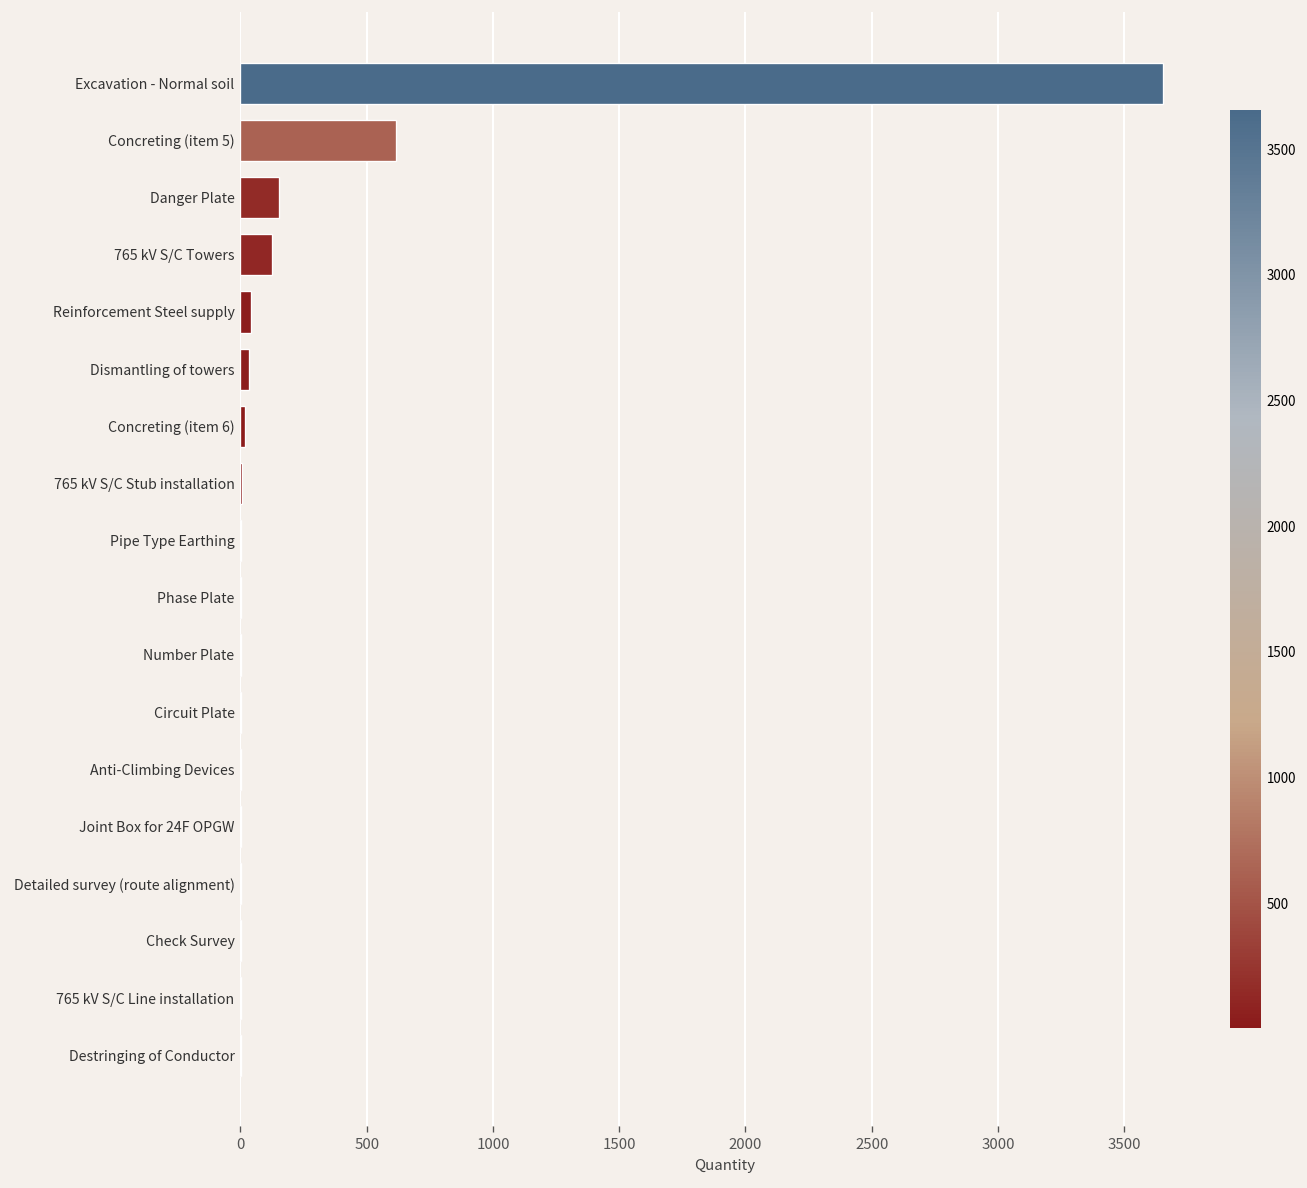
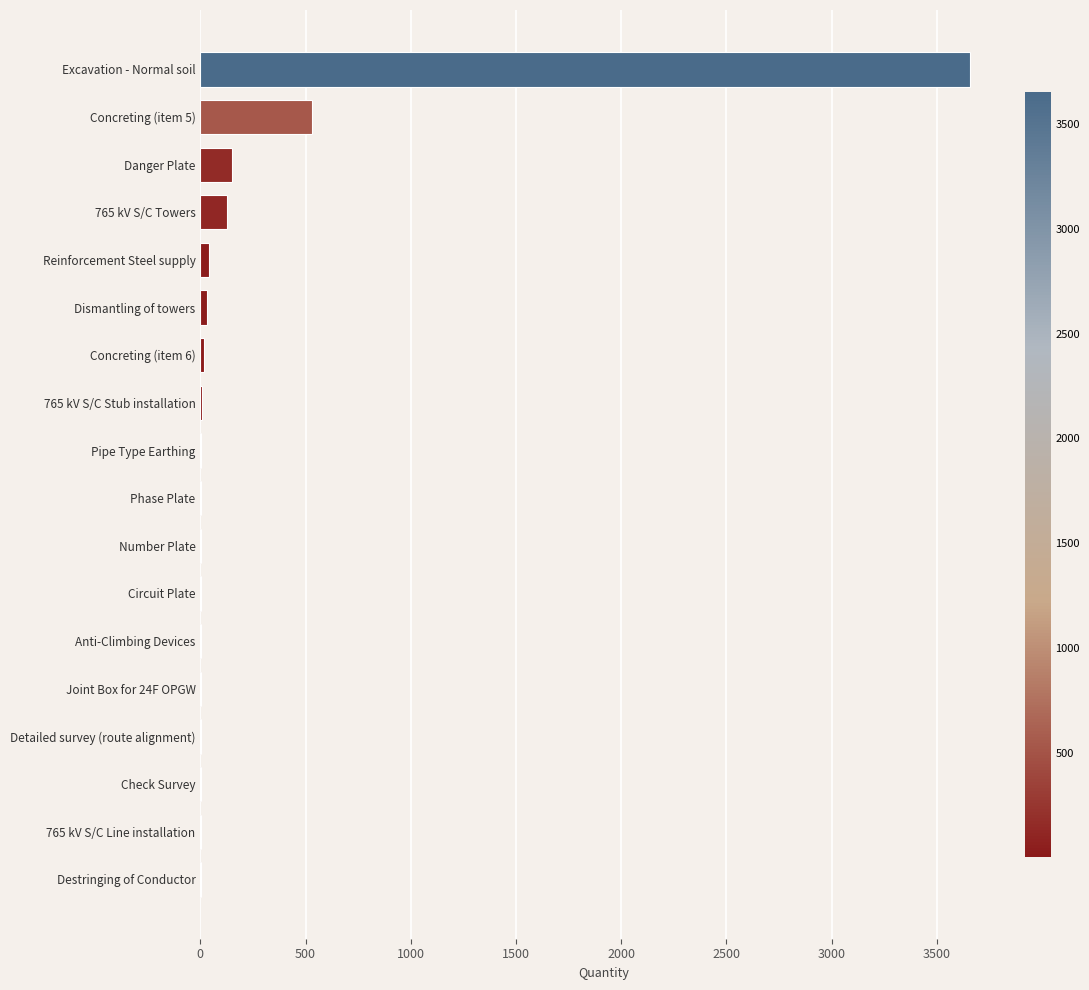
Concreting (item 5): 620 -> 530
